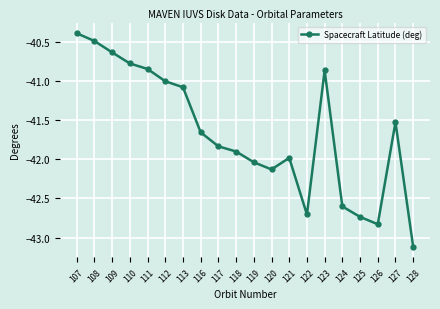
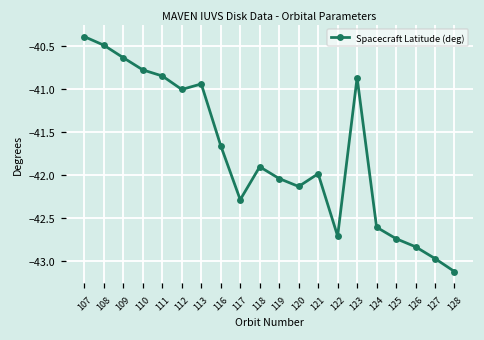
113: -41.1 -> -40.9
117: -41.8 -> -42.3
127: -41.5 -> -43.0
